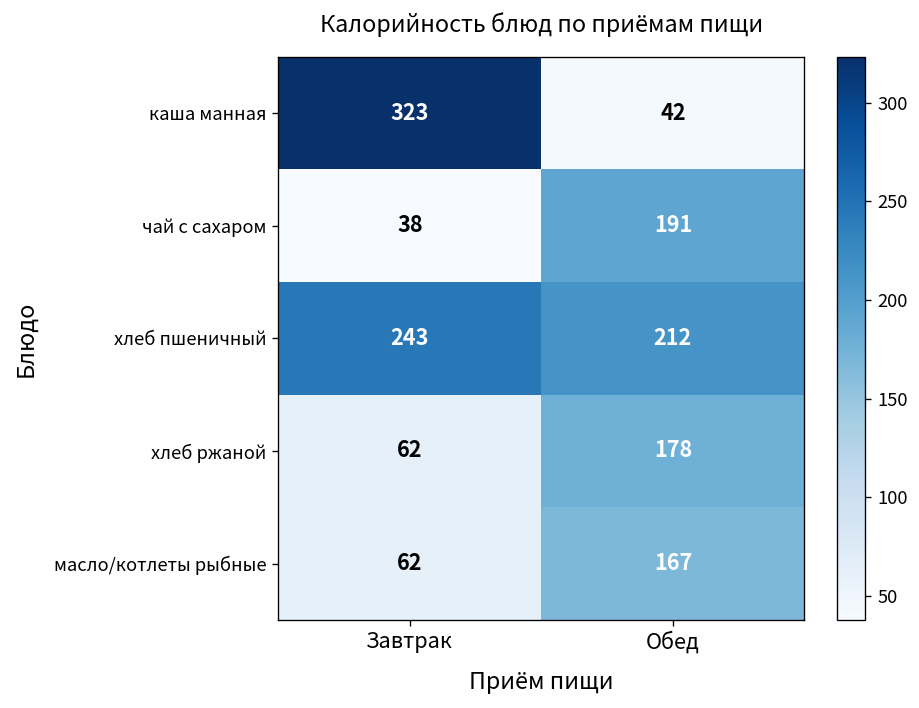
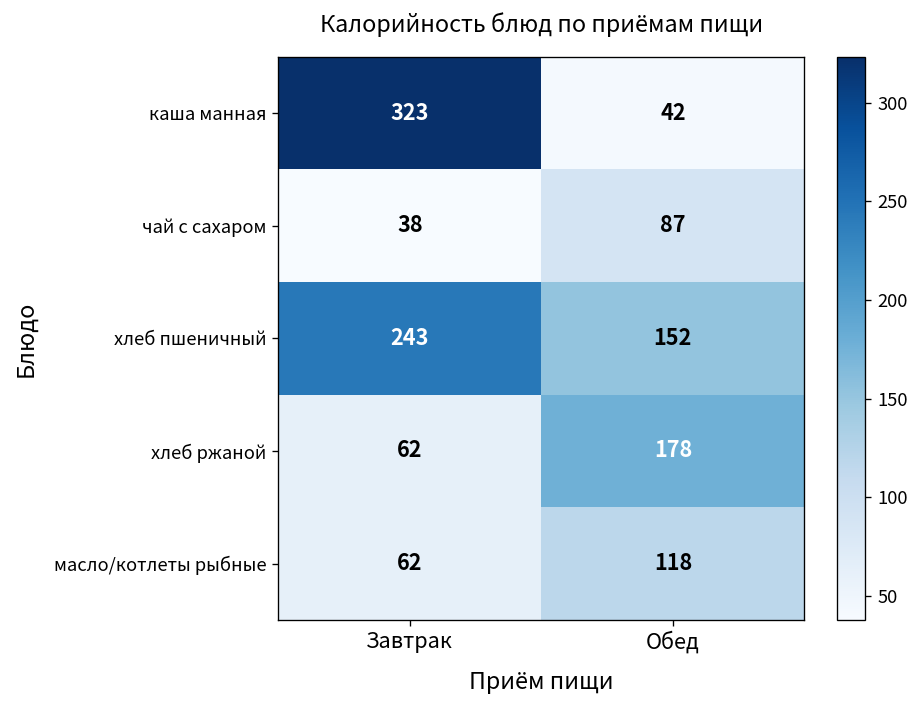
чай с сахаром, Обед: 191 -> 87
хлеб пшеничный, Обед: 212 -> 152
масло/котлеты рыбные, Обед: 167 -> 118
